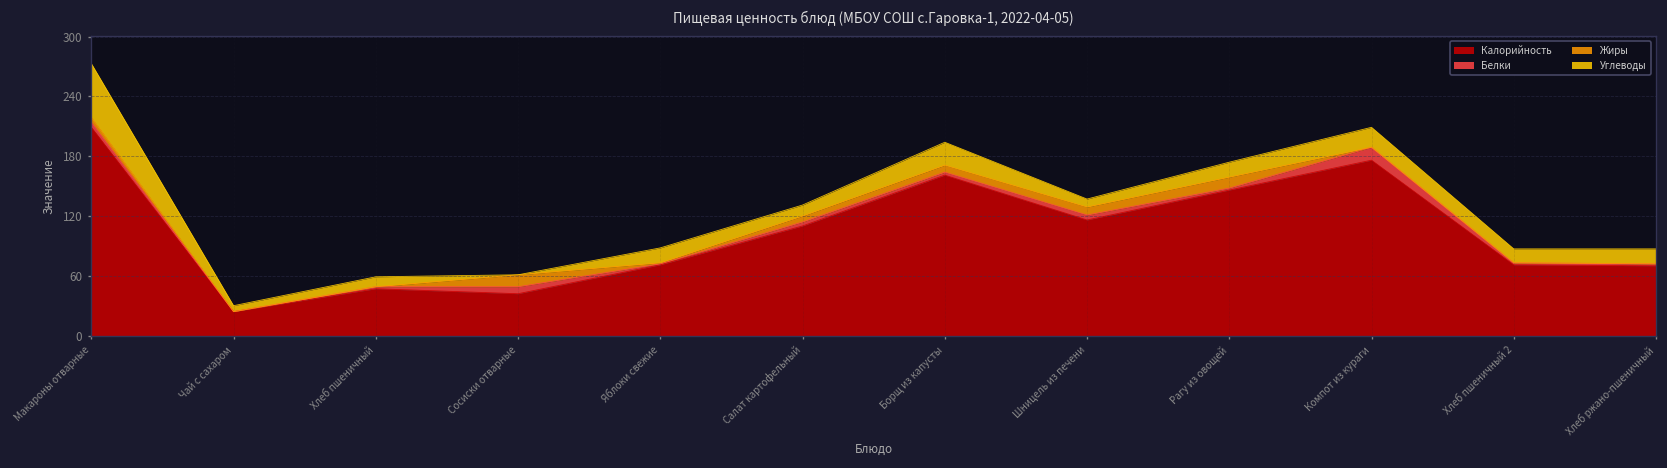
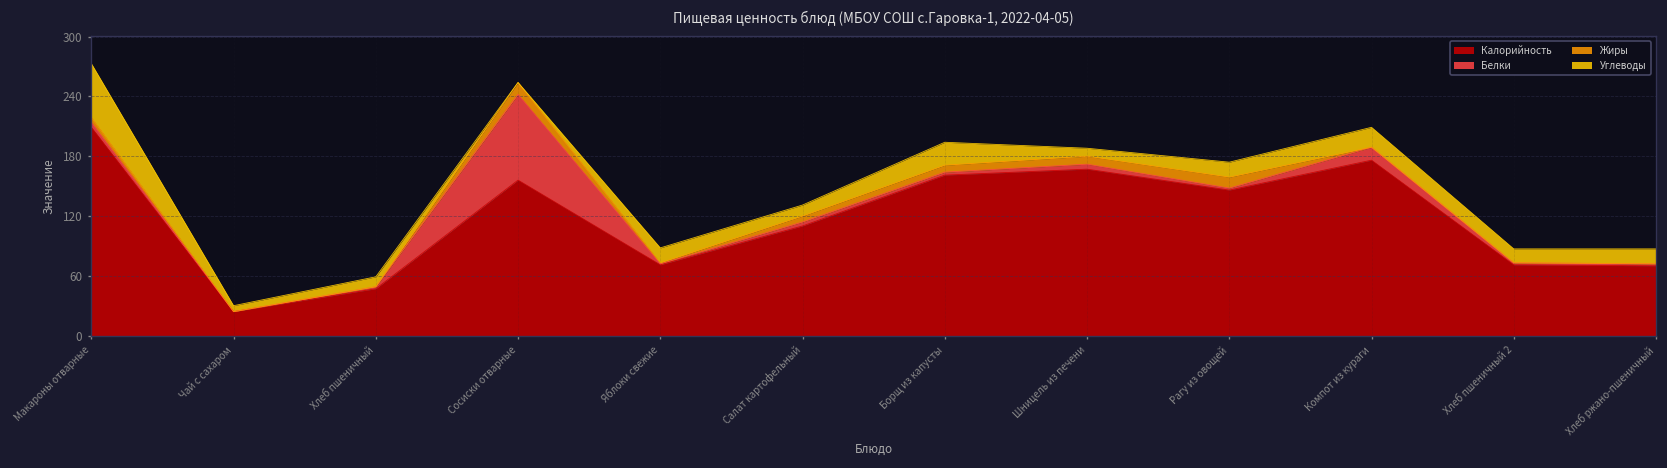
Калорийность, Сосиски отварные: 40 -> 160
Белки, Сосиски отварные: 10 -> 90
Калорийность, Шницель из печени: 120 -> 170
